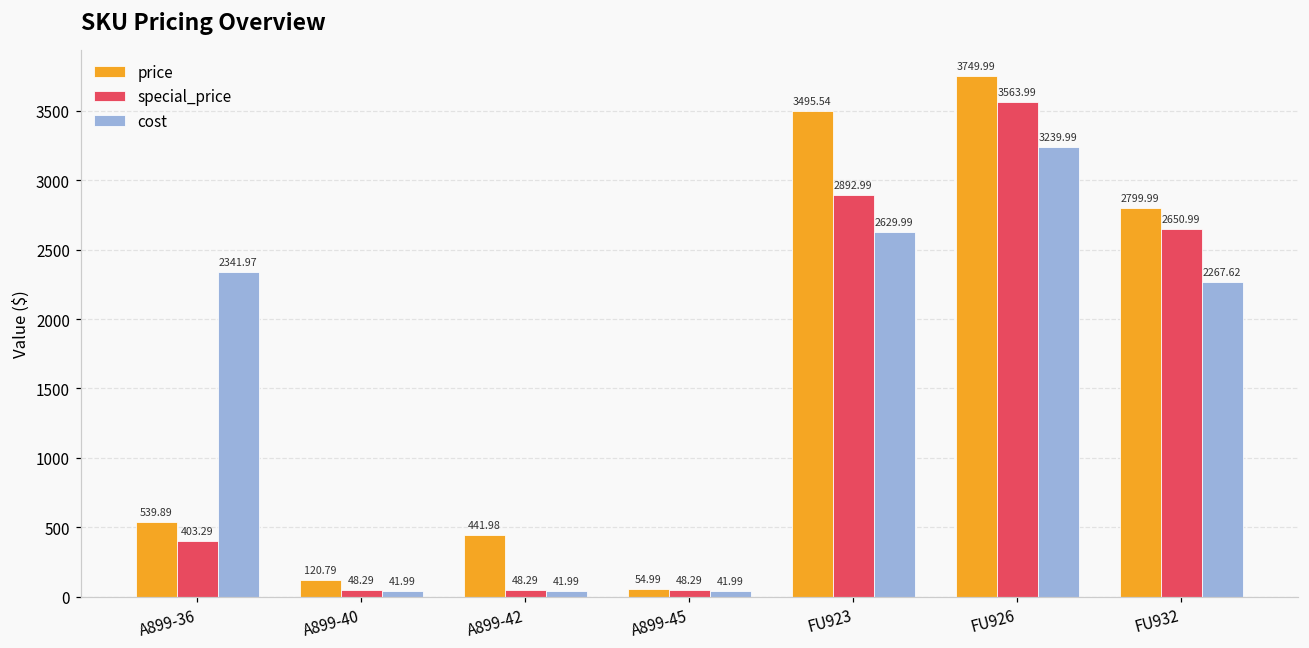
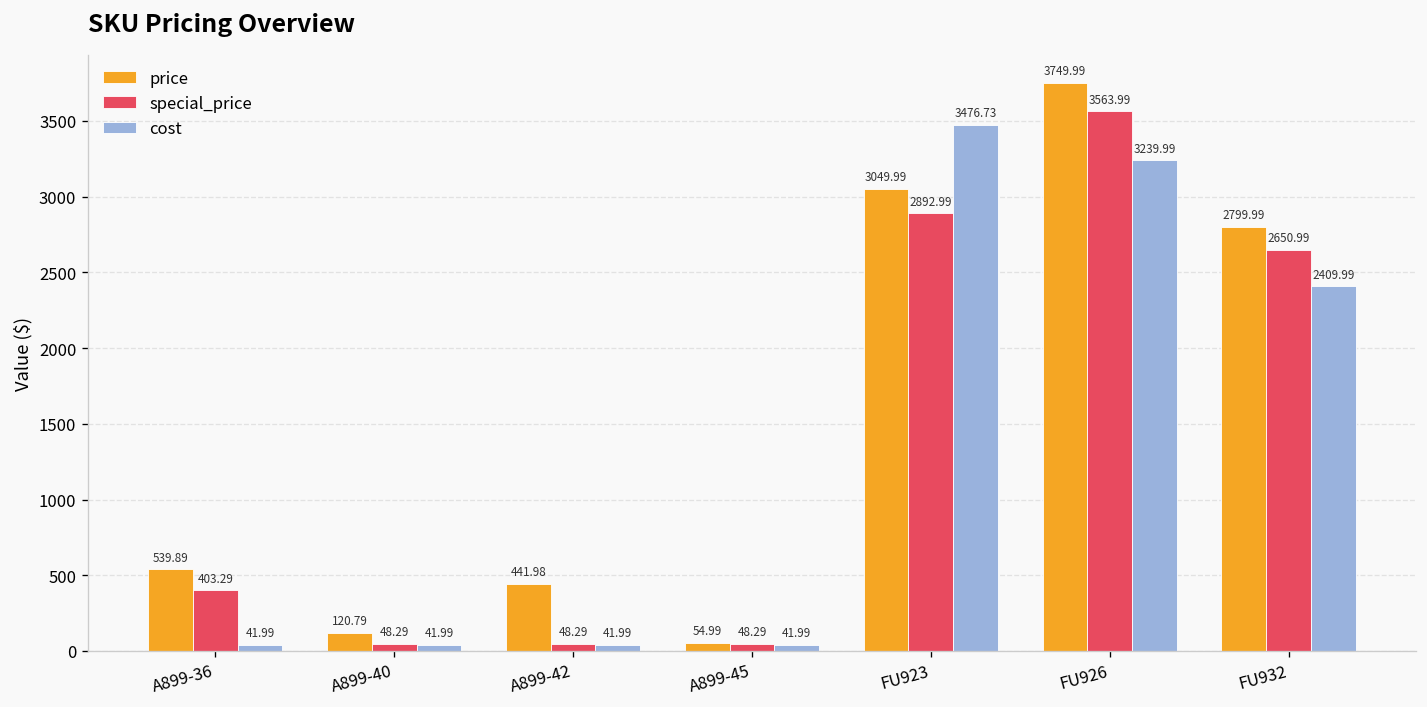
cost, A899-36: 2341.97 -> 41.99
price, FU923: 3495.54 -> 3049.99
cost, FU923: 2629.99 -> 3476.73
cost, FU932: 2267.62 -> 2409.99
